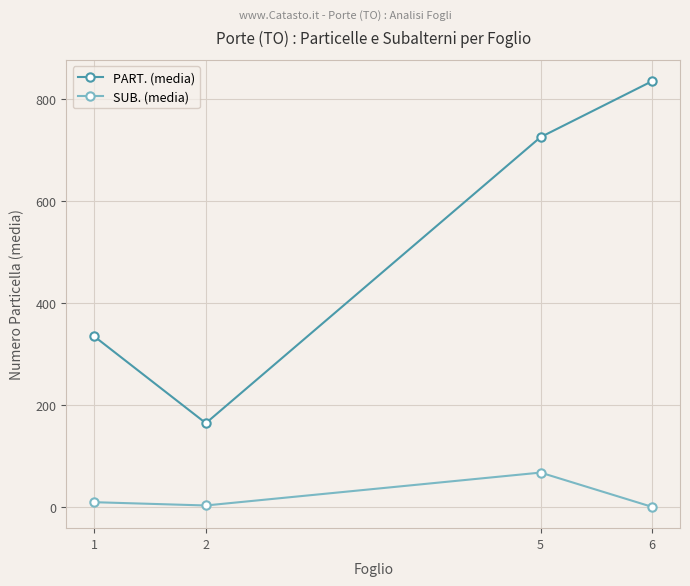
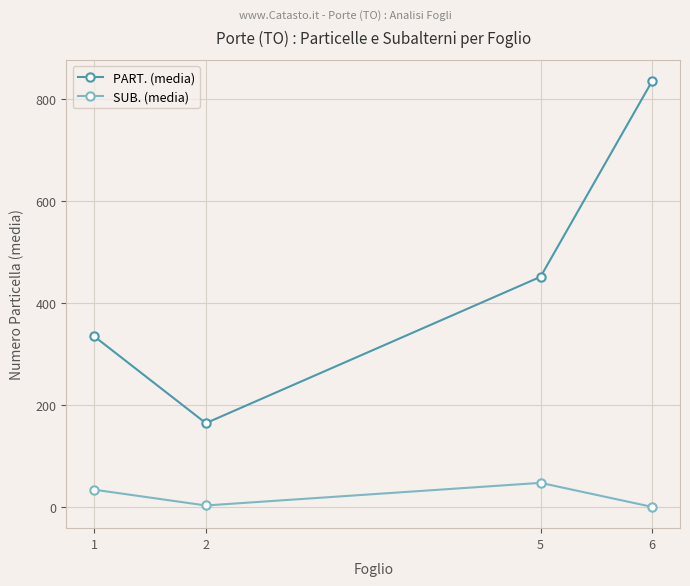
SUB. (media), 1: 10 -> 30
PART. (media), 5: 720 -> 450
SUB. (media), 5: 70 -> 50
